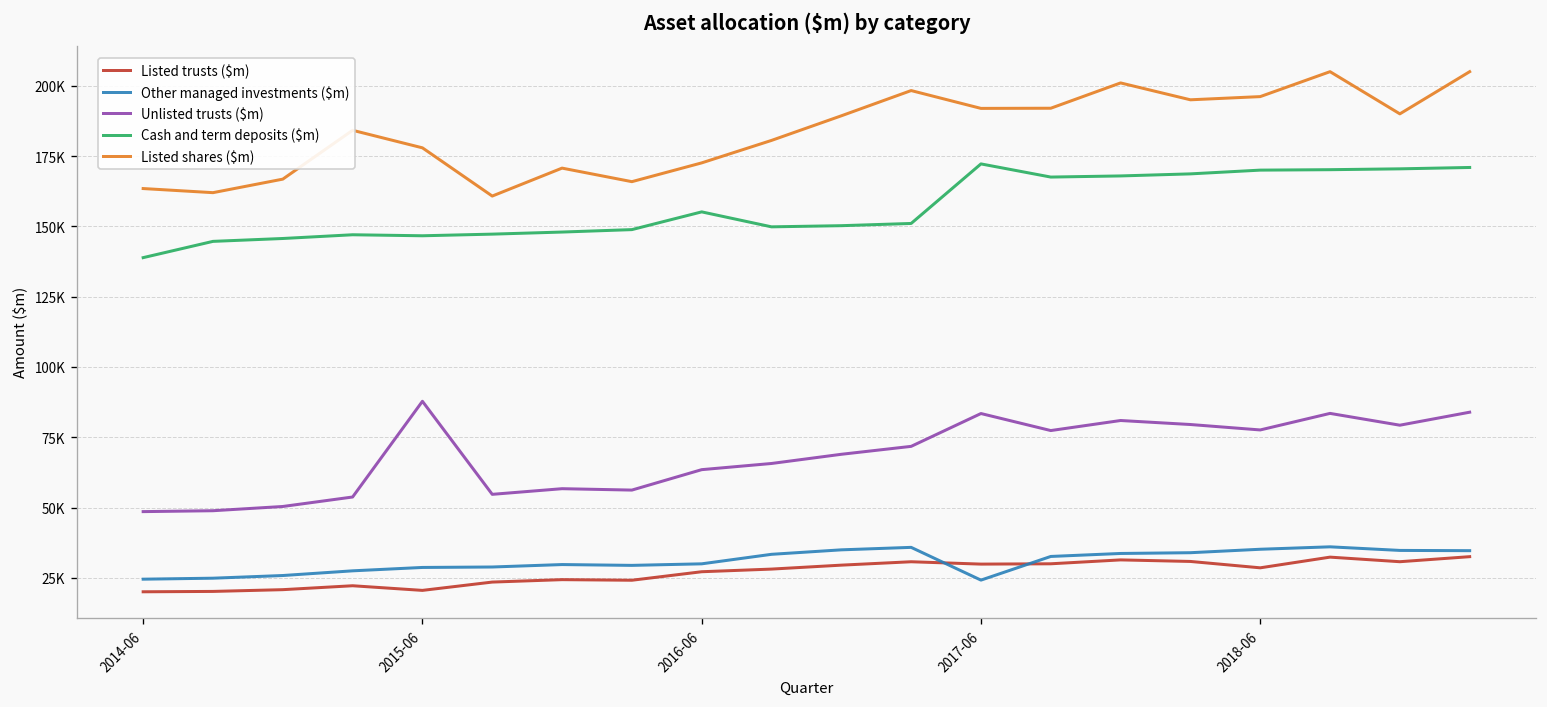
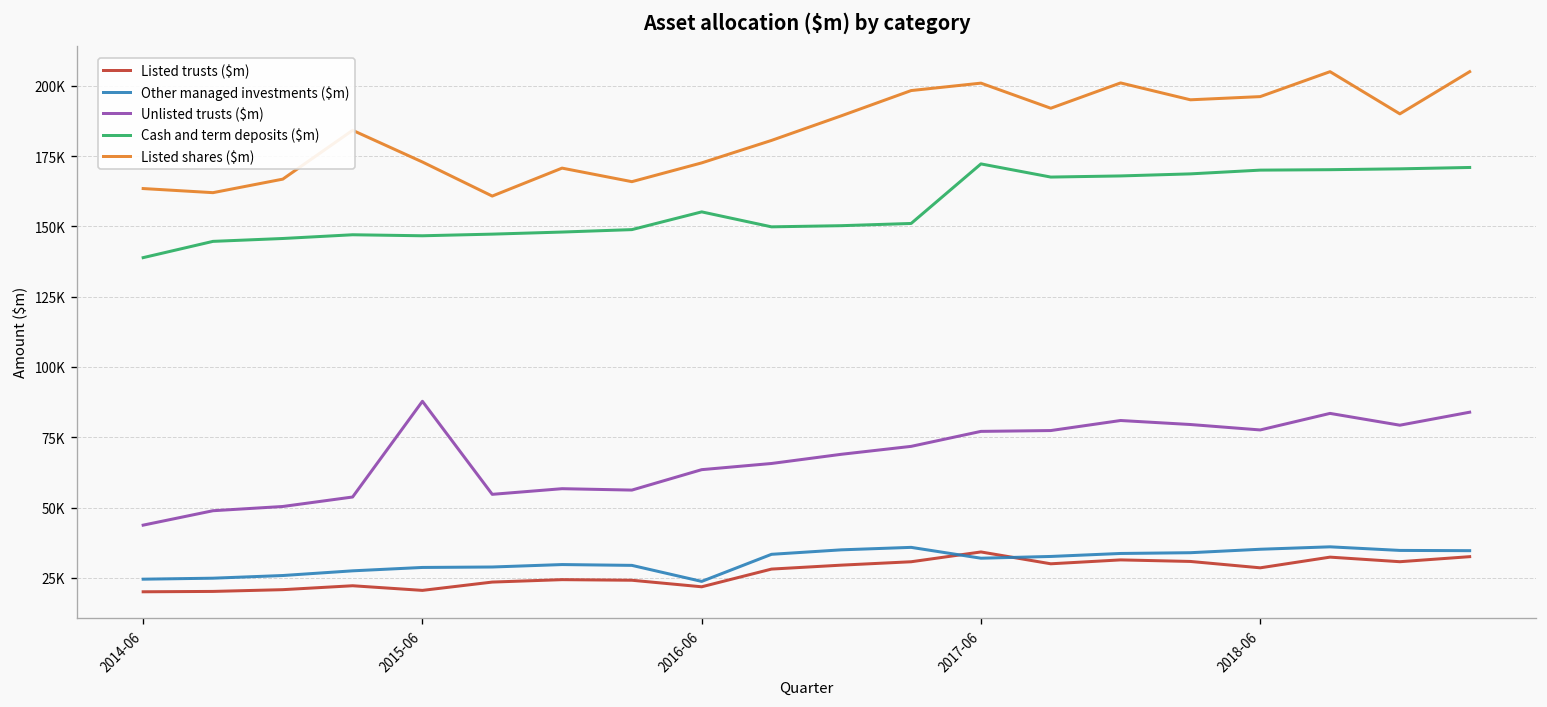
Unlisted trusts ($m), 2014-06: 49000 -> 44000
Listed shares ($m), 2015-06: 178000 -> 173000
Listed trusts ($m), 2016-06: 27000 -> 22000
Other managed investments ($m), 2016-06: 30000 -> 24000
Listed trusts ($m), 2017-06: 30000 -> 34000
Other managed investments ($m), 2017-06: 24000 -> 32000
Unlisted trusts ($m), 2017-06: 83000 -> 77000
Listed shares ($m), 2017-06: 192000 -> 201000
